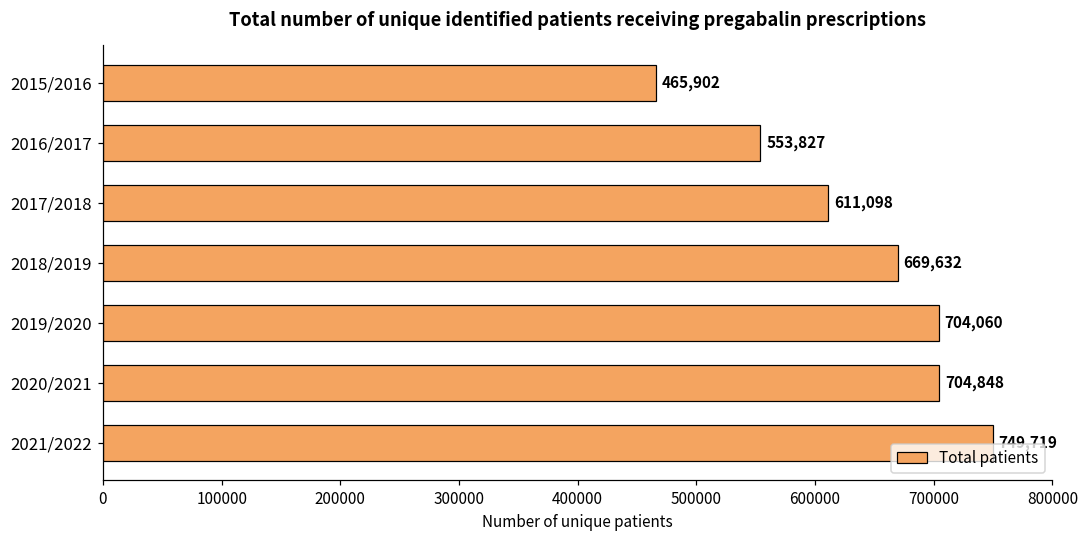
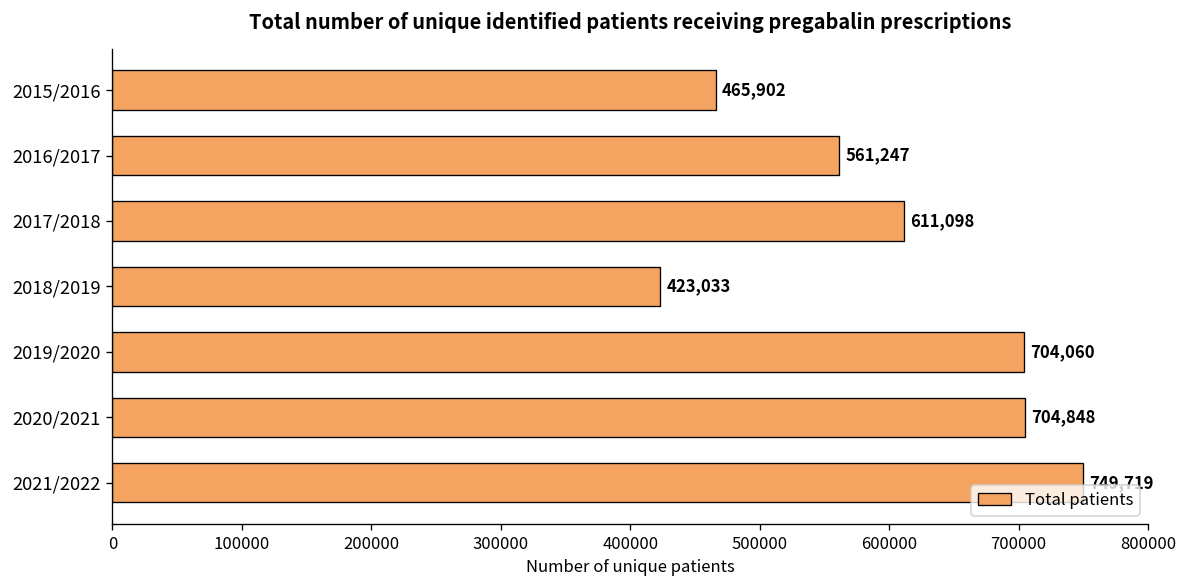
2016/2017: 553,827 -> 561,247
2018/2019: 669,632 -> 423,033
